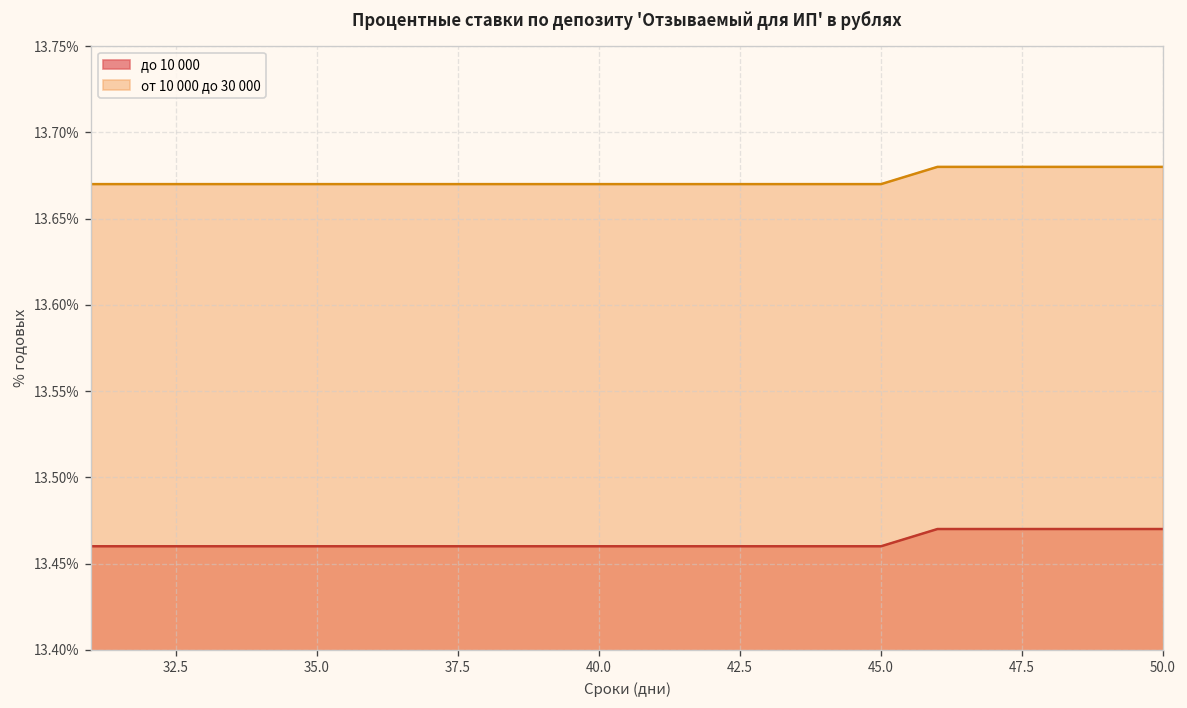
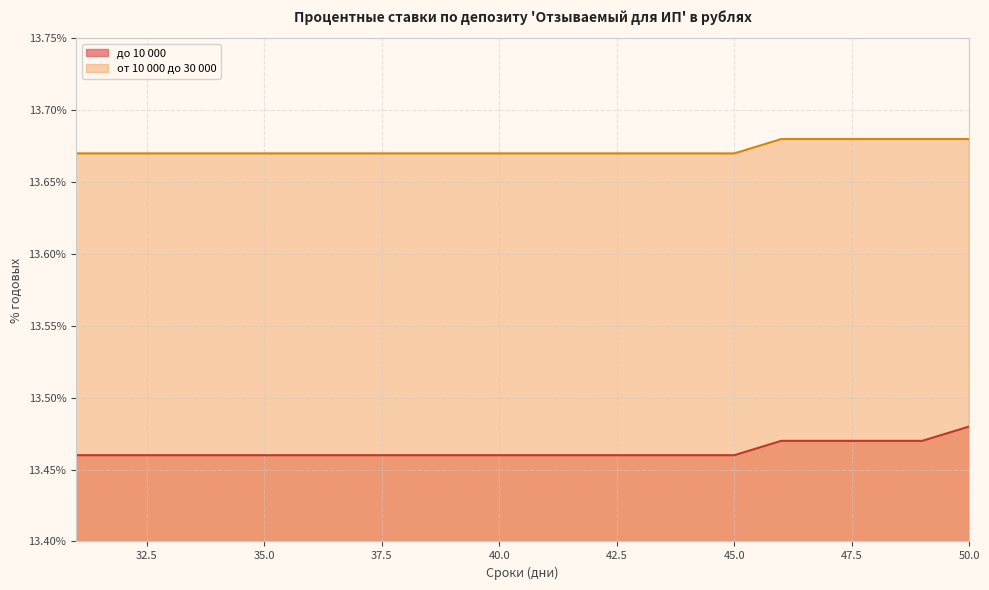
до 10 000, 50.0: 13.47% -> 13.48%
